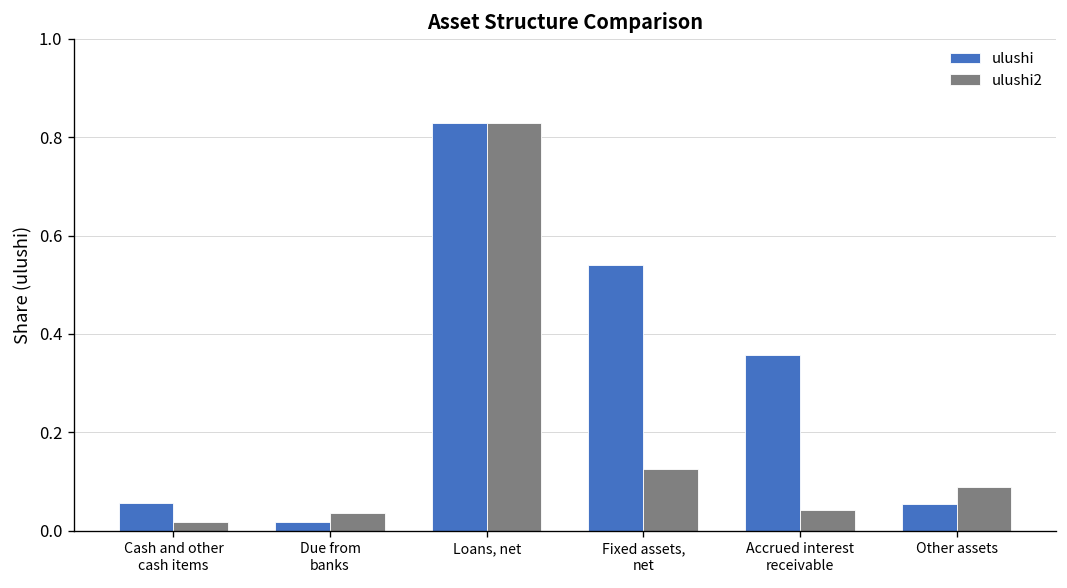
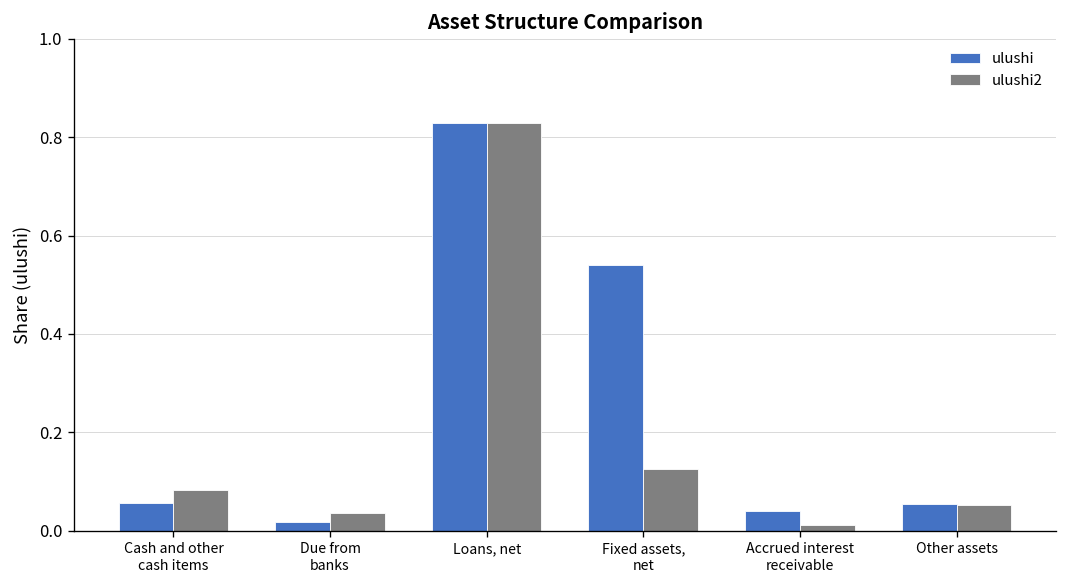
ulushi2, Cash and other cash items: 0.02 -> 0.08
ulushi, Accrued interest receivable: 0.36 -> 0.04
ulushi2, Accrued interest receivable: 0.04 -> 0.01
ulushi2, Other assets: 0.09 -> 0.05
